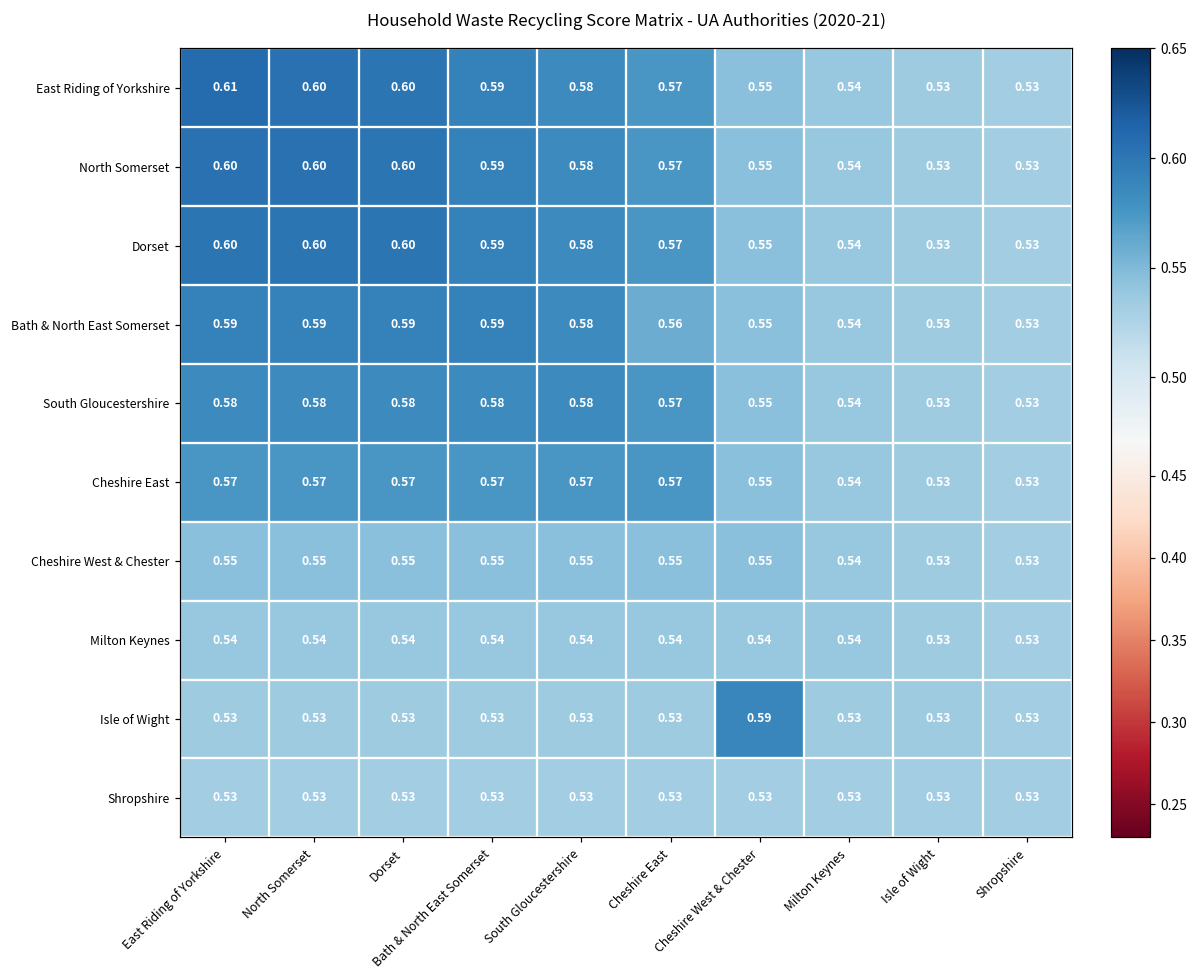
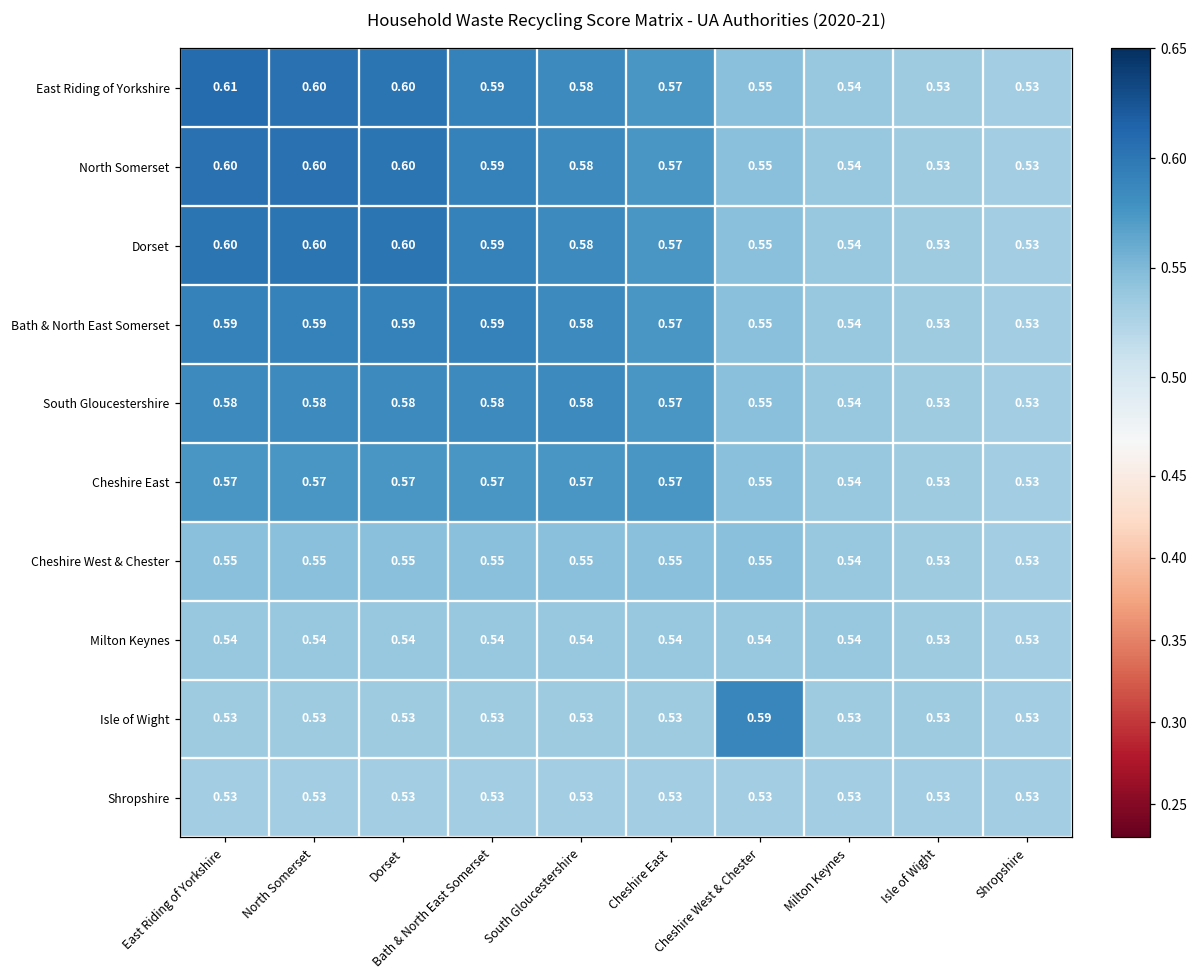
Bath & North East Somerset, Cheshire East: 0.56 -> 0.57
